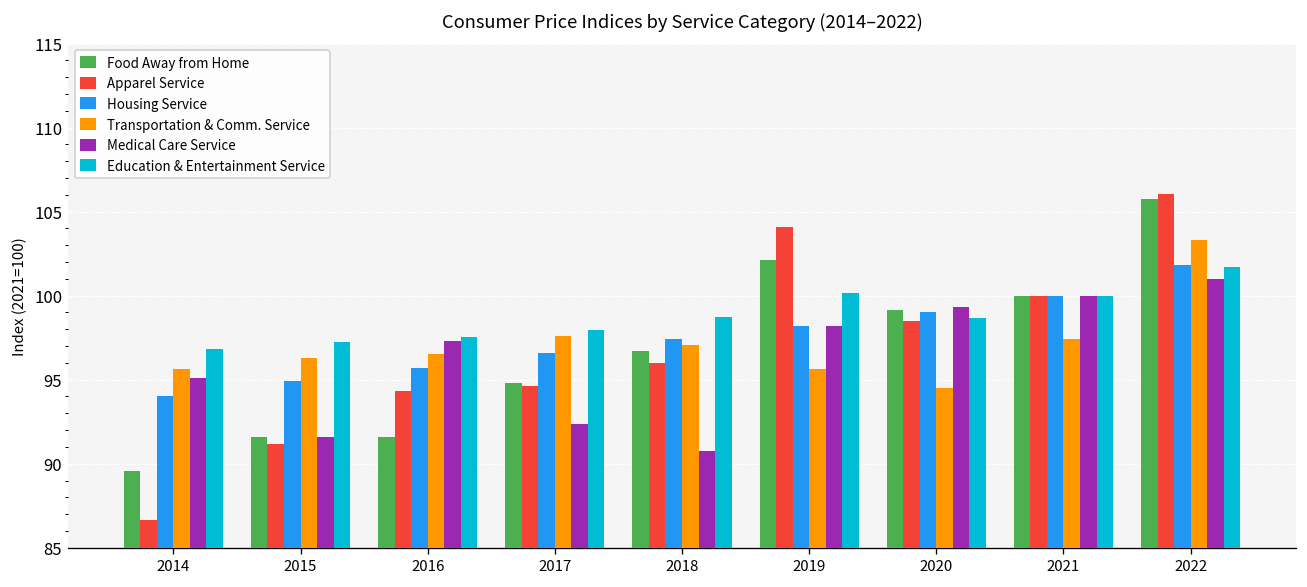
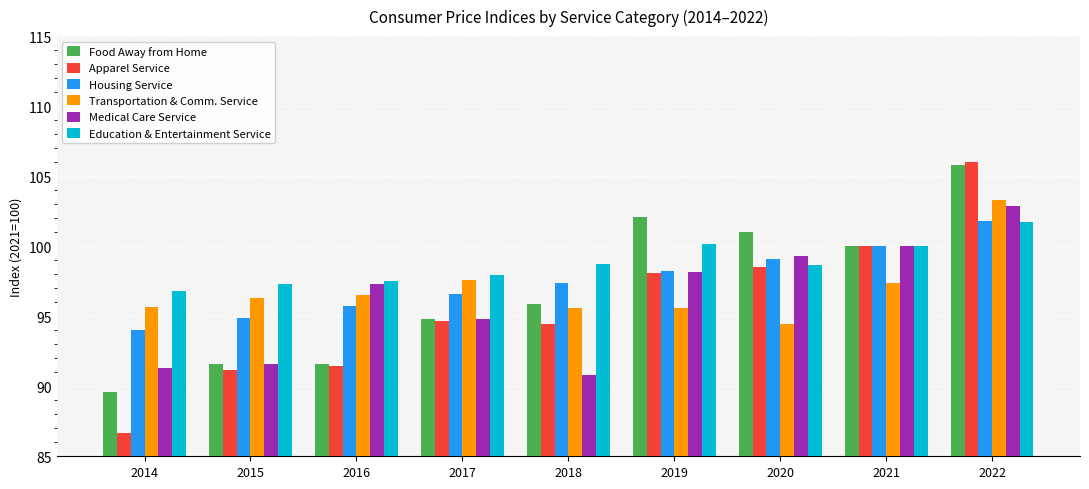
Medical Care Service, 2014: 95.1 -> 91.3
Apparel Service, 2016: 94.3 -> 91.4
Medical Care Service, 2017: 92.4 -> 94.8
Food Away from Home, 2018: 96.7 -> 95.9
Apparel Service, 2018: 96.0 -> 94.4
Transportation & Comm. Service, 2018: 97.1 -> 95.6
Apparel Service, 2019: 104.1 -> 98.1
Food Away from Home, 2020: 99.1 -> 101.0
Medical Care Service, 2022: 101.0 -> 102.9
